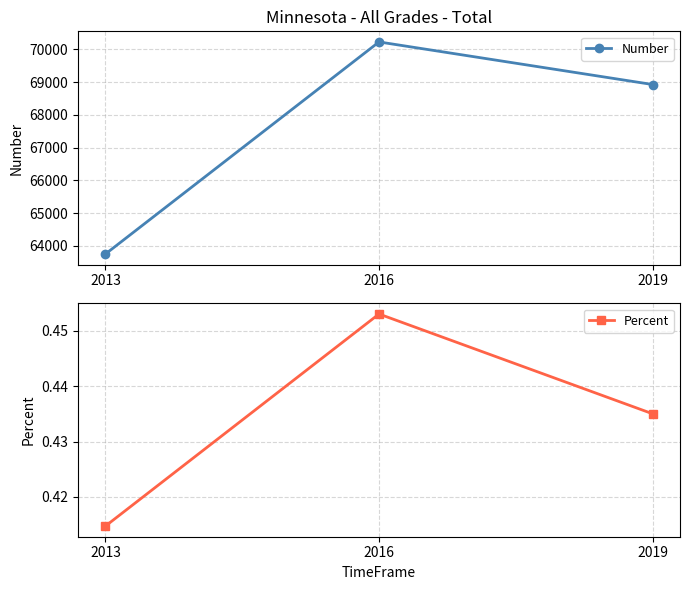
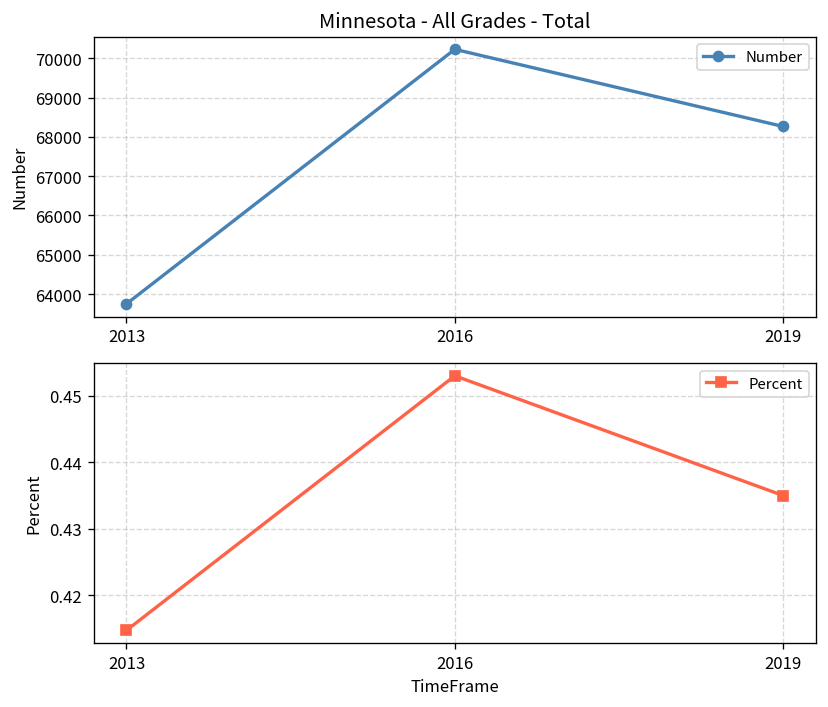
Minnesota - All Grades - Total, 2019: 68900 -> 68300
